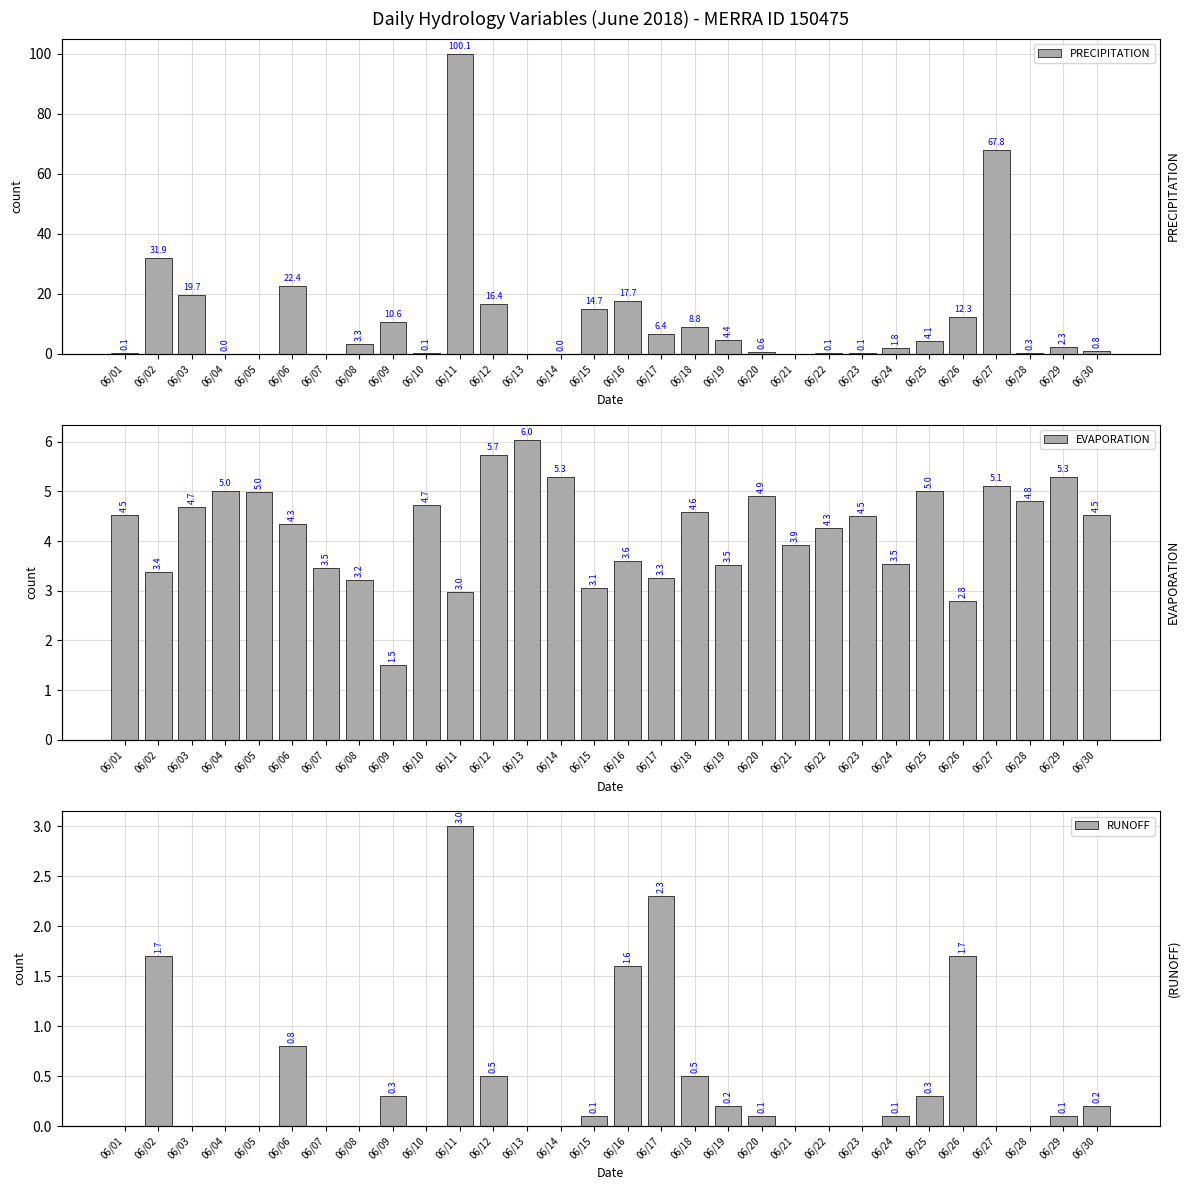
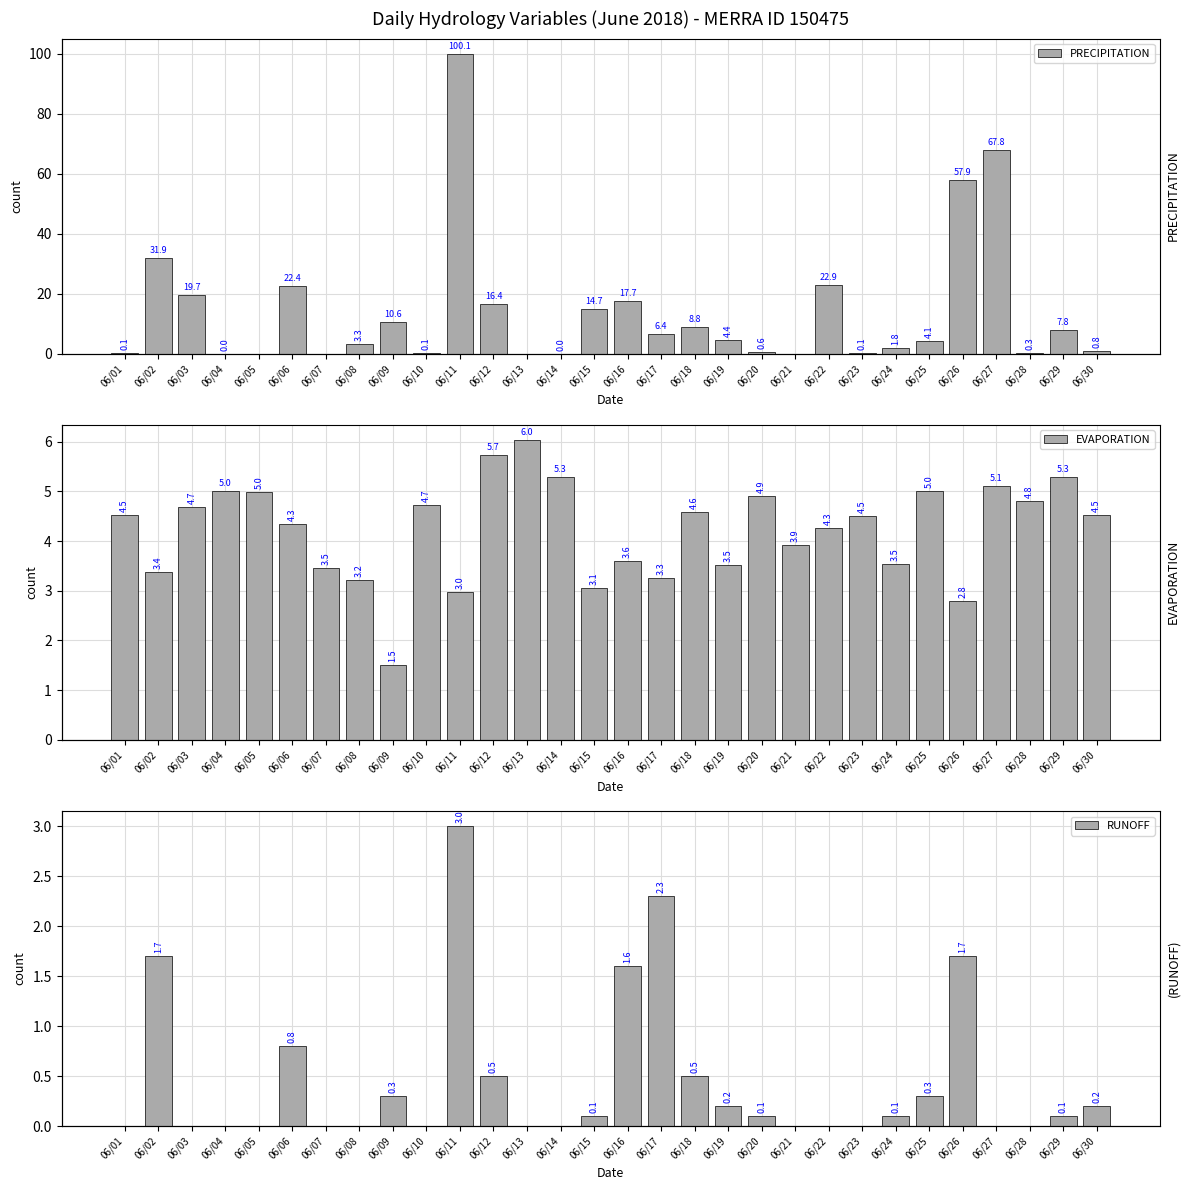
Daily Hydrology Variables (June 2018) - MERRA ID 150475, 06/22: 0.1 -> 22.9
Daily Hydrology Variables (June 2018) - MERRA ID 150475, 06/26: 12.3 -> 57.9
Daily Hydrology Variables (June 2018) - MERRA ID 150475, 06/29: 2.3 -> 7.8
